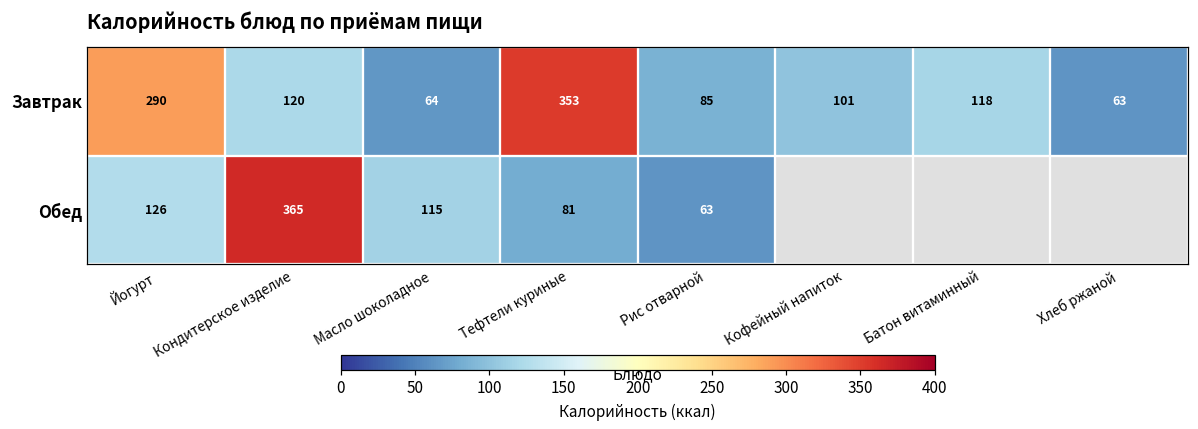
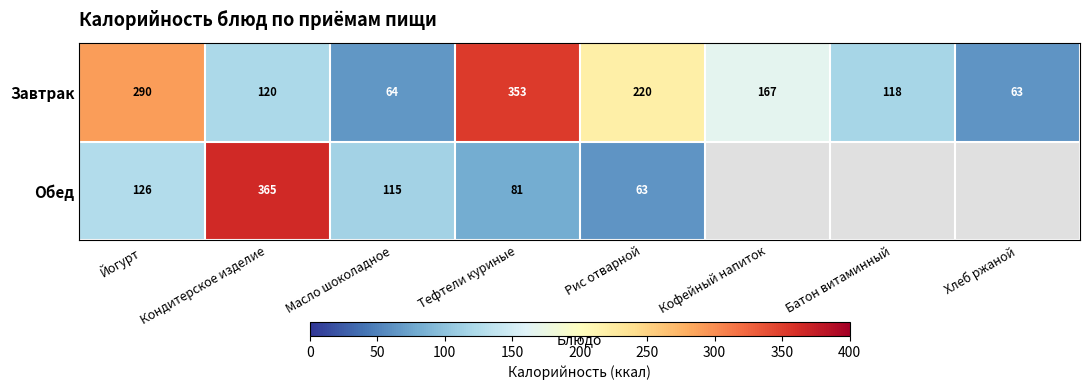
Завтрак, Рис отварной: 85 -> 220
Завтрак, Кофейный напиток: 101 -> 167
